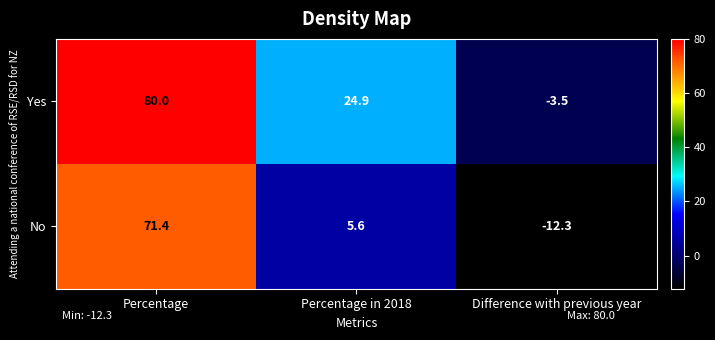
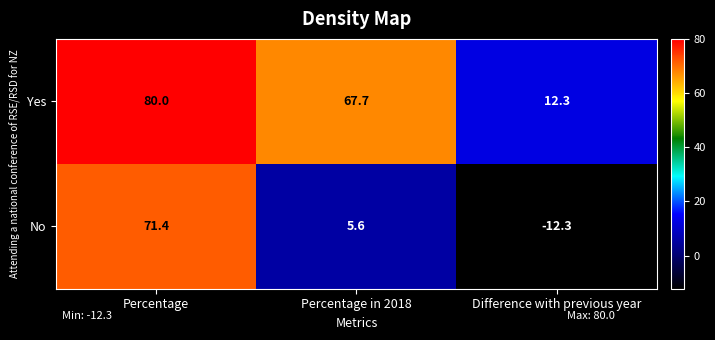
Yes, Percentage in 2018: 24.9 -> 67.7
Yes, Difference with previous year: -3.5 -> 12.3
